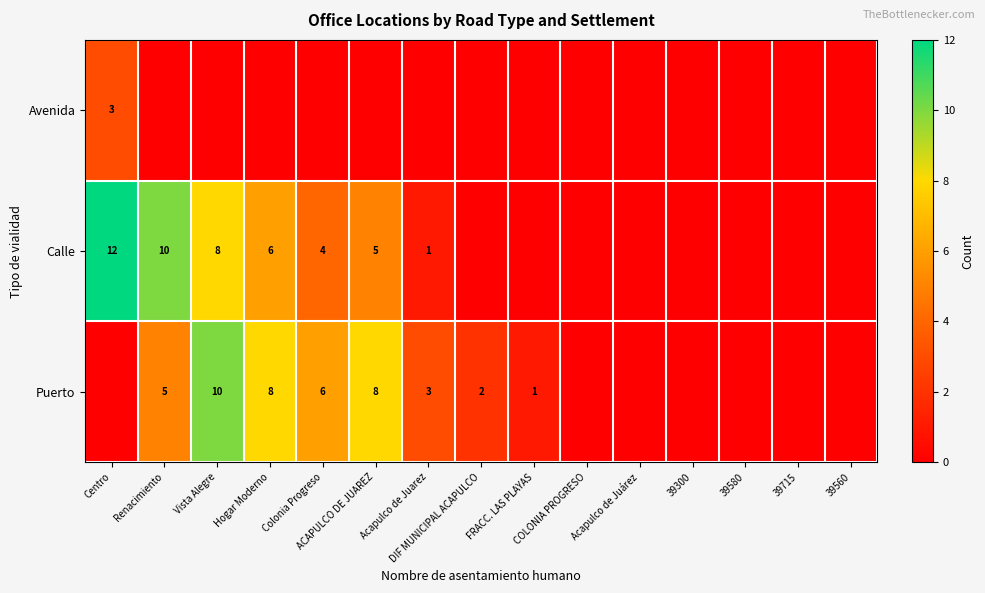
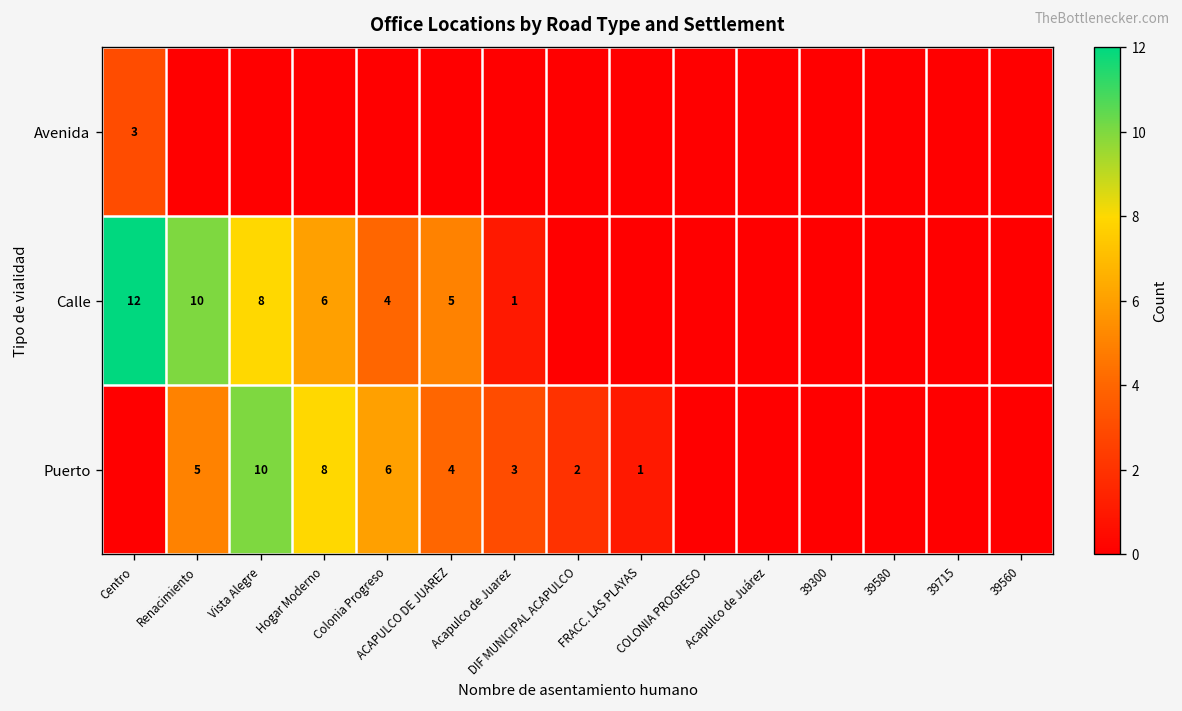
Puerto, ACAPULCO DE JUAREZ: 8 -> 4
